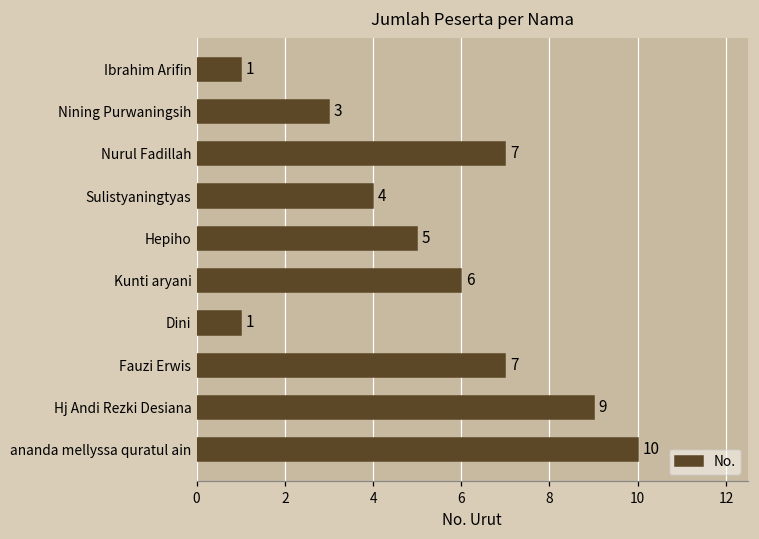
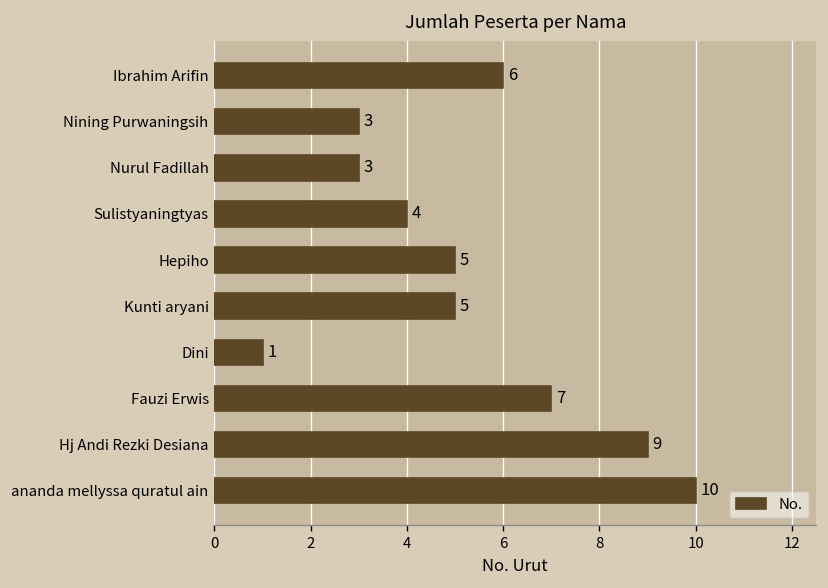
Ibrahim Arifin: 1 -> 6
Nurul Fadillah: 7 -> 3
Kunti aryani: 6 -> 5
